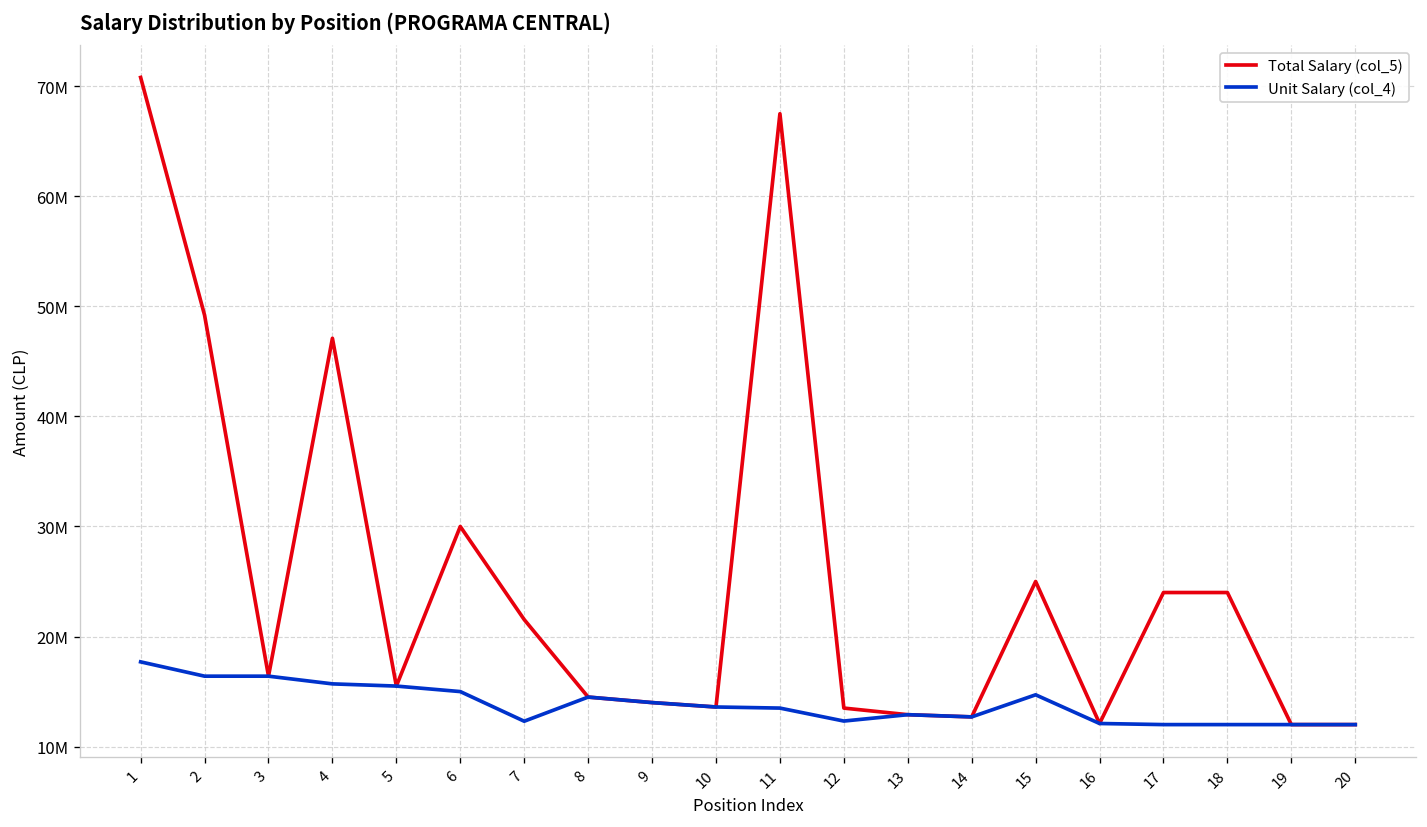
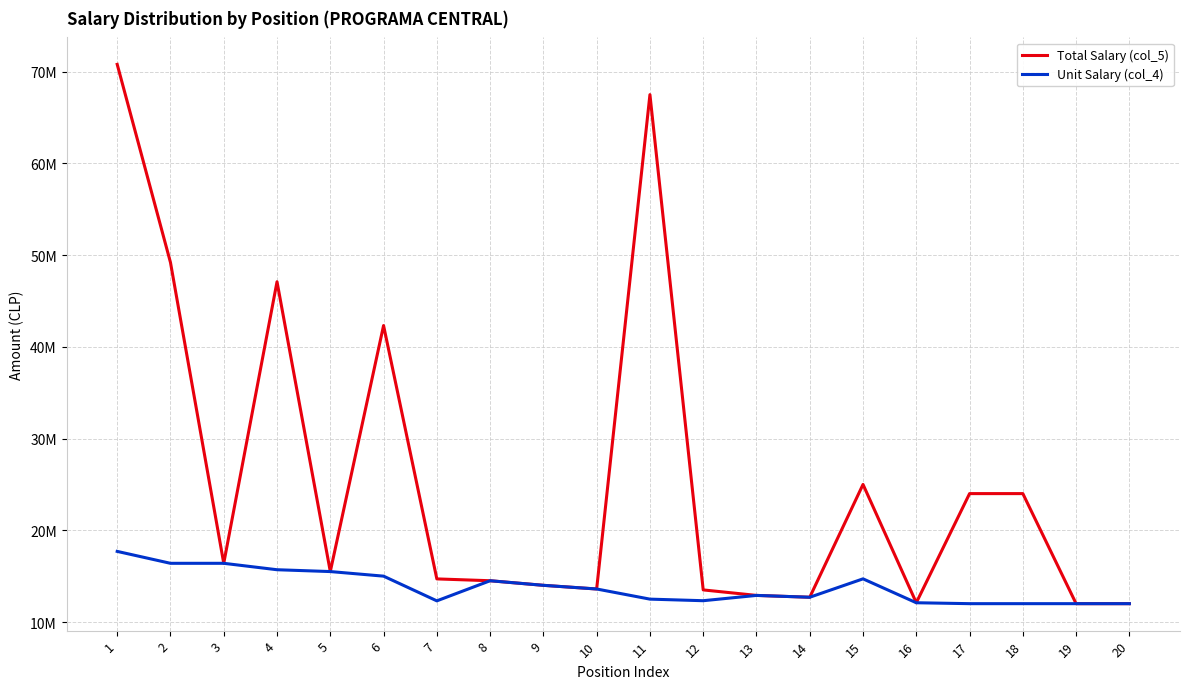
Total Salary (col_5), 6: 30000000 -> 42000000
Total Salary (col_5), 7: 22000000 -> 15000000
Unit Salary (col_4), 11: 14000000 -> 12000000
